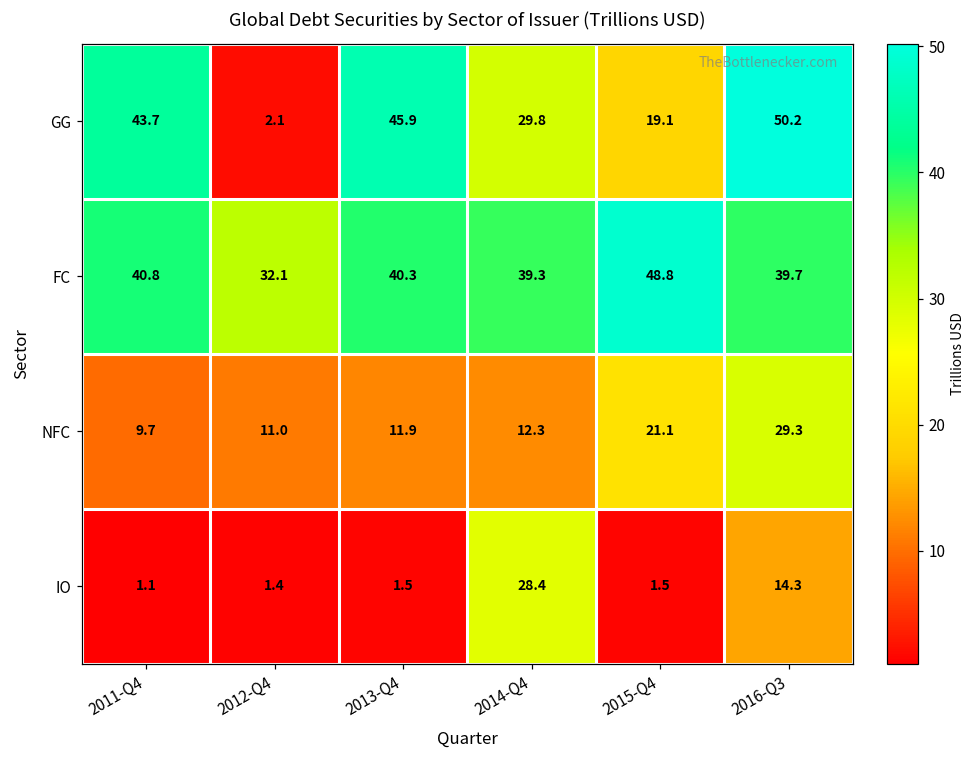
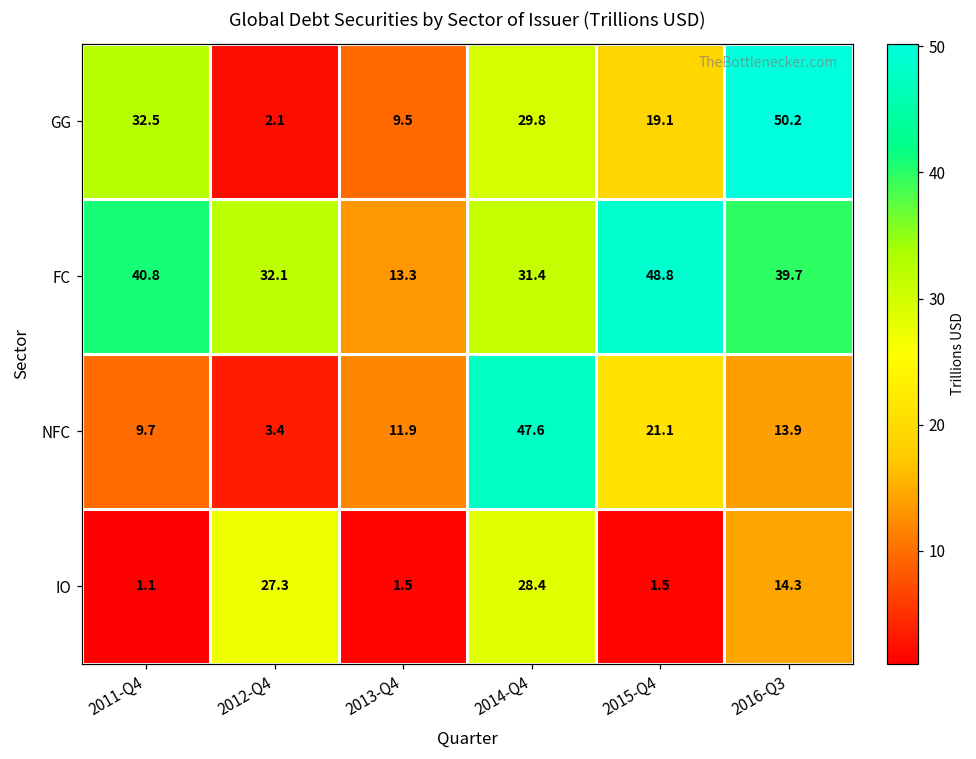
GG, 2011-Q4: 43.7 -> 32.5
GG, 2013-Q4: 45.9 -> 9.5
FC, 2013-Q4: 40.3 -> 13.3
FC, 2014-Q4: 39.3 -> 31.4
NFC, 2012-Q4: 11.0 -> 3.4
NFC, 2014-Q4: 12.3 -> 47.6
NFC, 2016-Q3: 29.3 -> 13.9
IO, 2012-Q4: 1.4 -> 27.3
